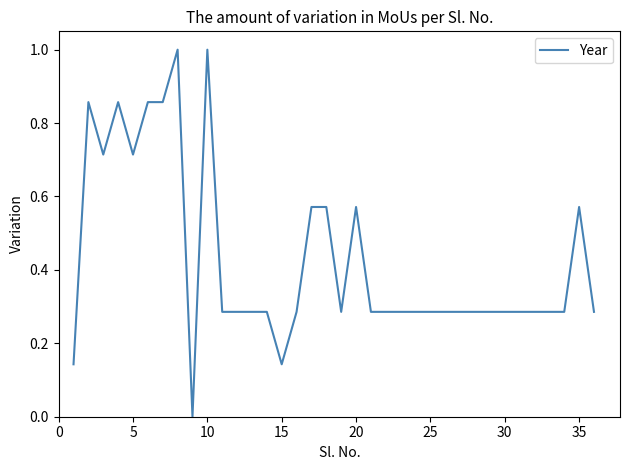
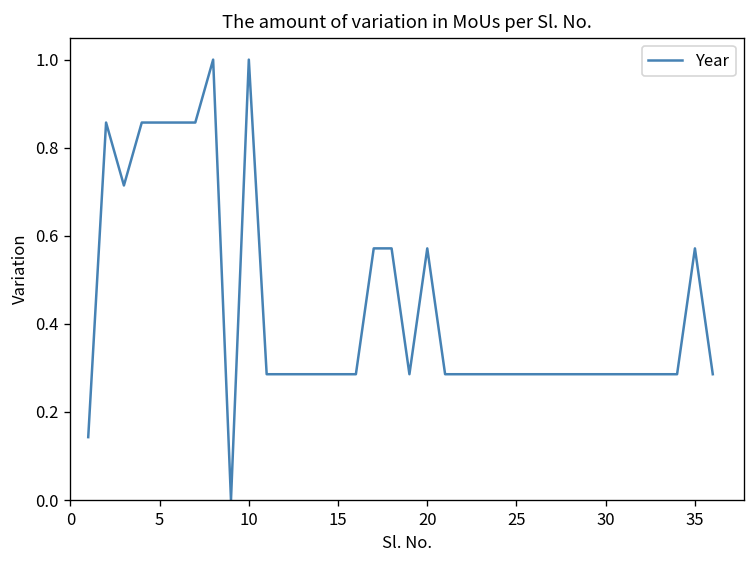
5: 0.71 -> 0.86
15: 0.14 -> 0.29
